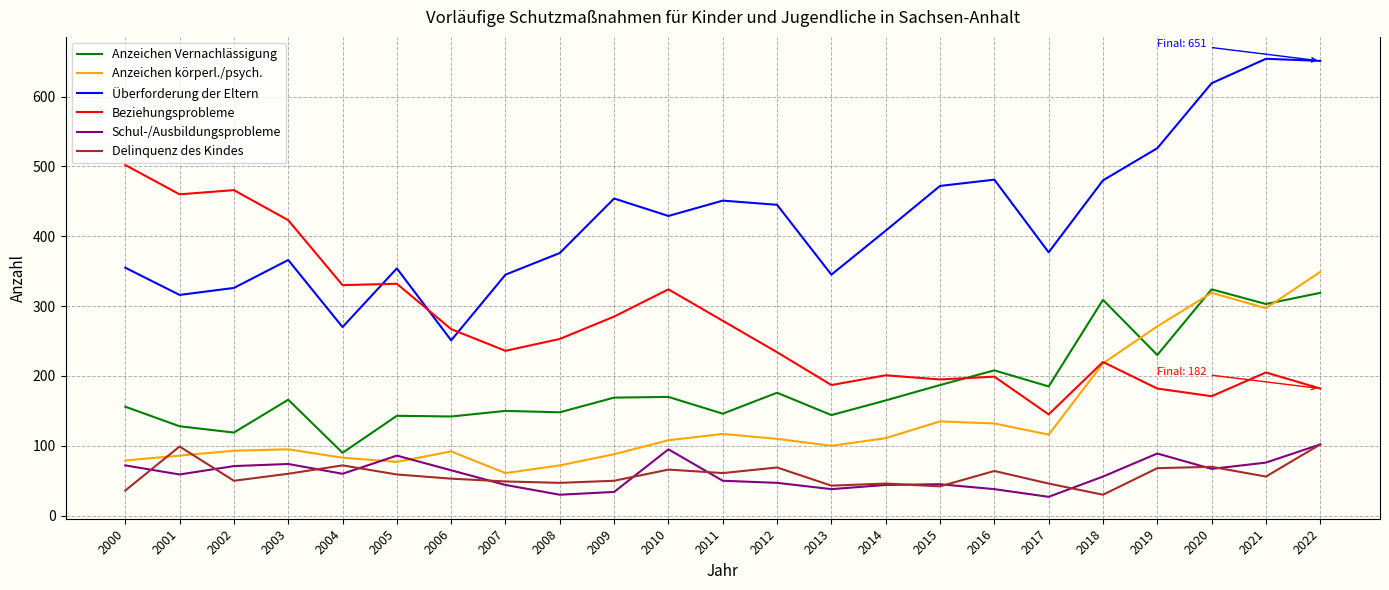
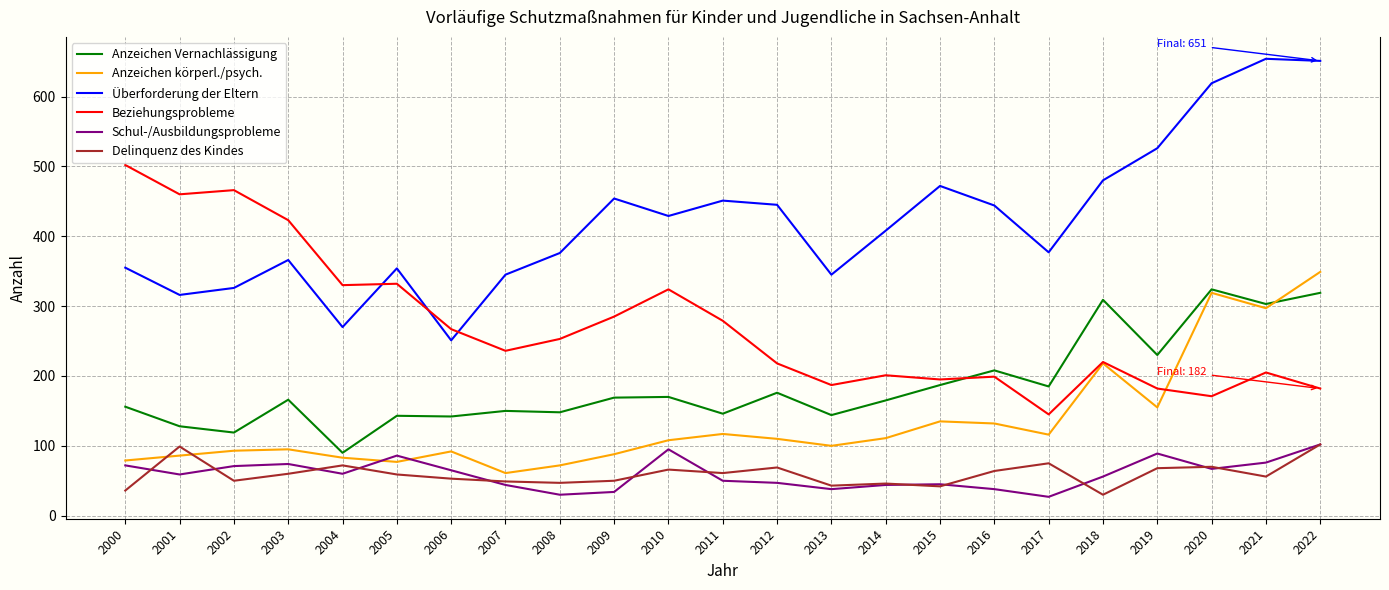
Beziehungsprobleme, 2012: 230 -> 220
Überforderung der Eltern, 2016: 480 -> 440
Delinquenz des Kindes, 2017: 50 -> 80
Anzeichen körperl./psych., 2019: 270 -> 160
